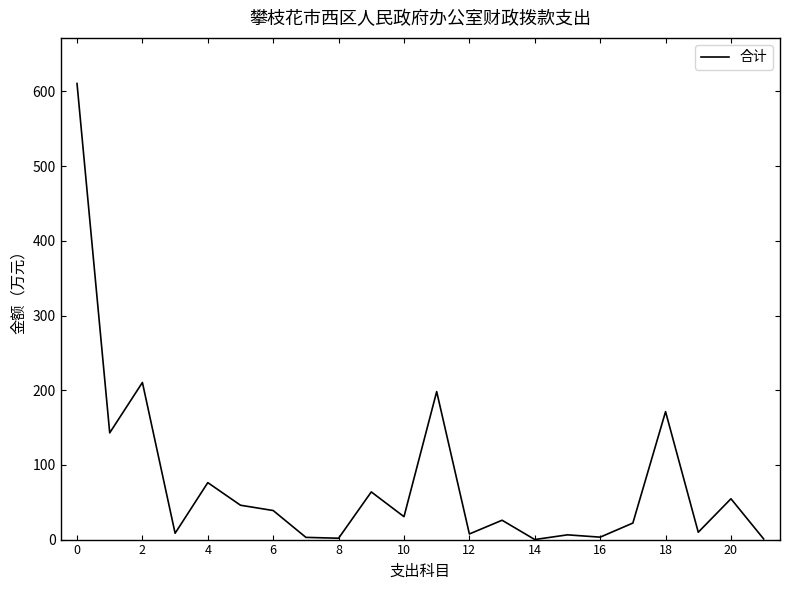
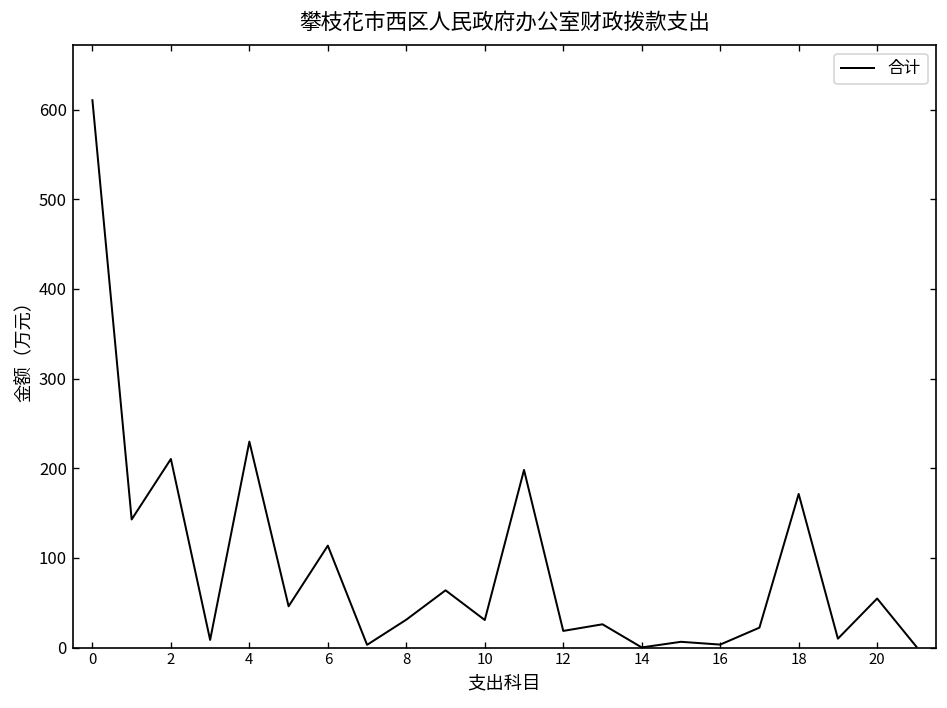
4: 80 -> 230
6: 40 -> 110
8: 0 -> 30
12: 10 -> 20
